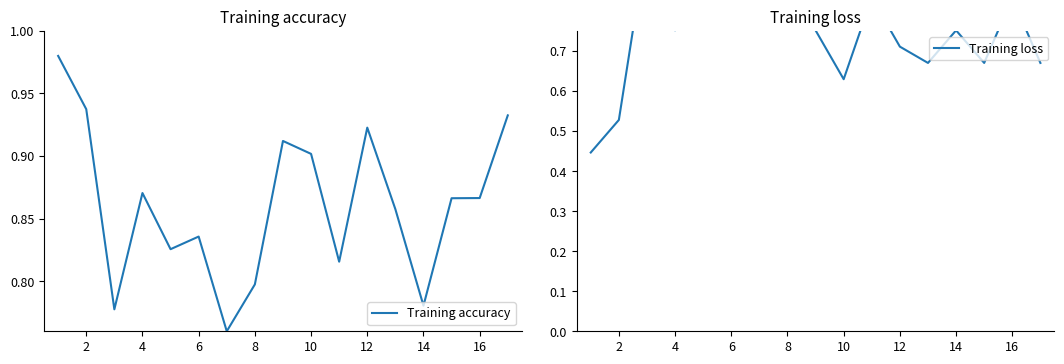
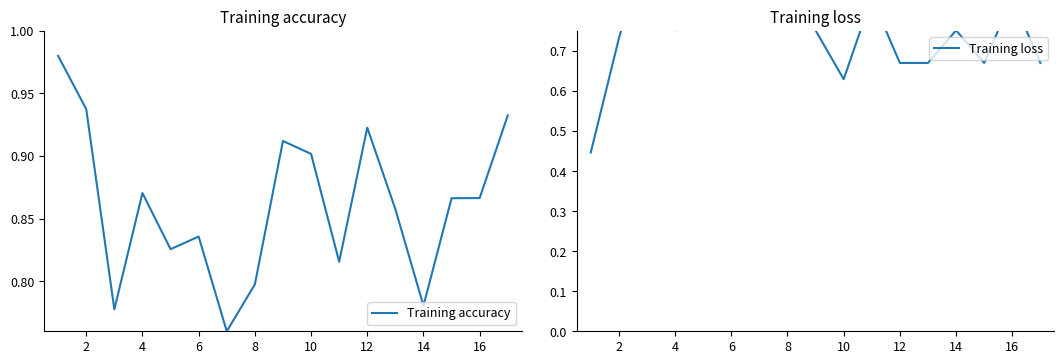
Training loss, 2: 0.53 -> 0.73
Training loss, 12: 0.71 -> 0.67
